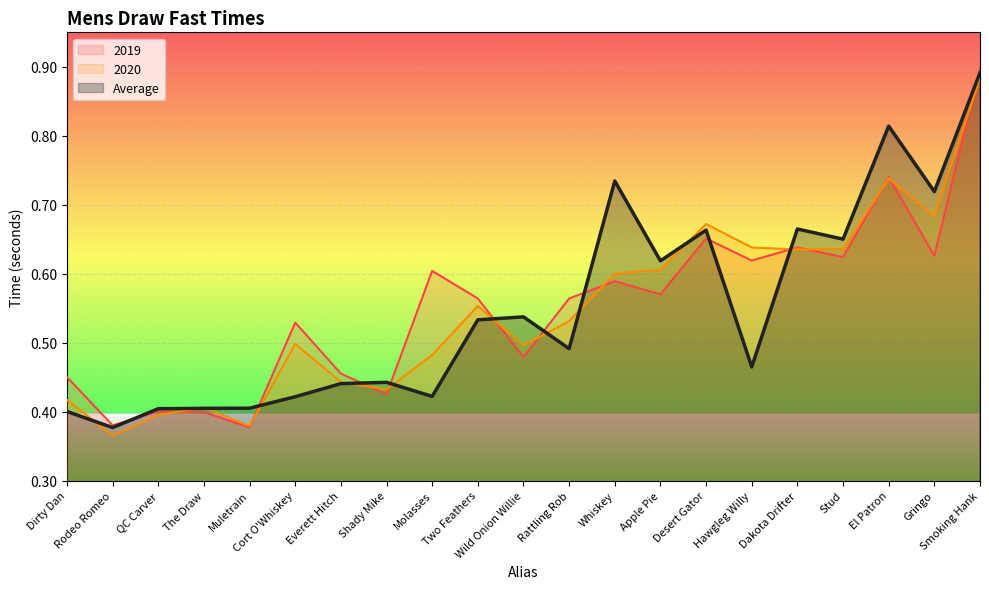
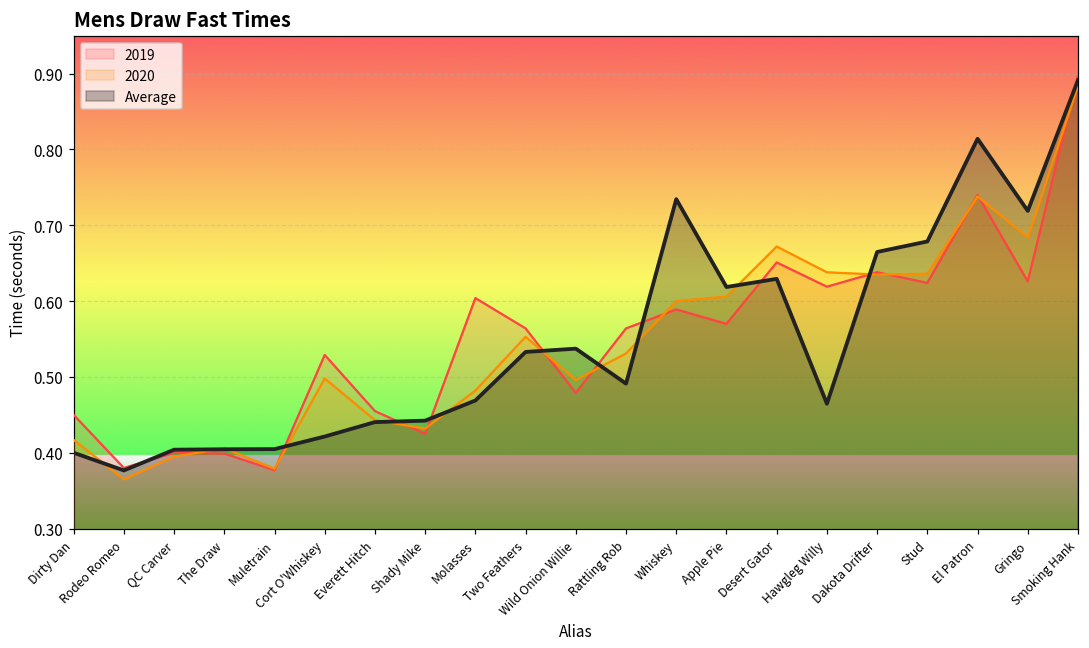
Average, Molasses: 0.42 -> 0.47
Average, Desert Gator: 0.66 -> 0.63
Average, Stud: 0.65 -> 0.68
